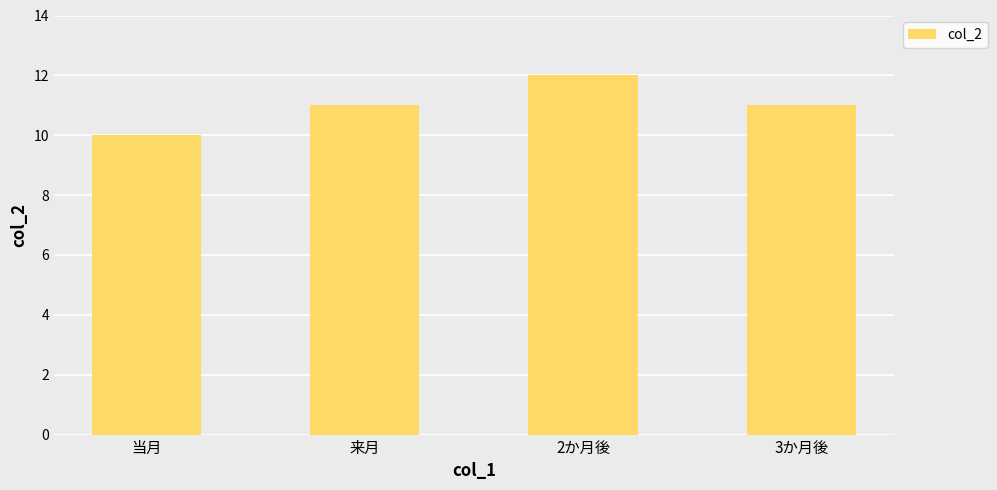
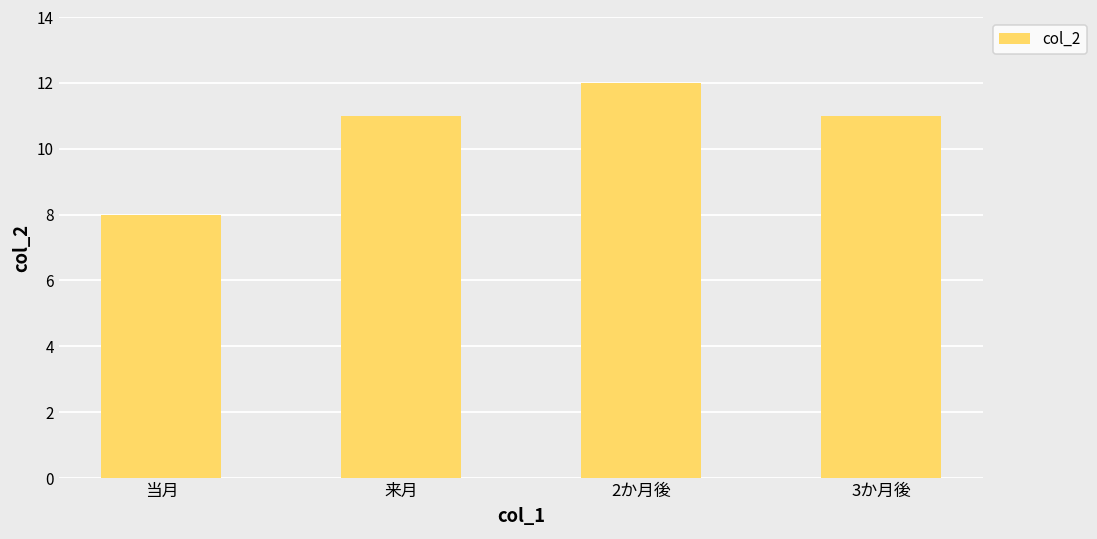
当月: 10 -> 8
